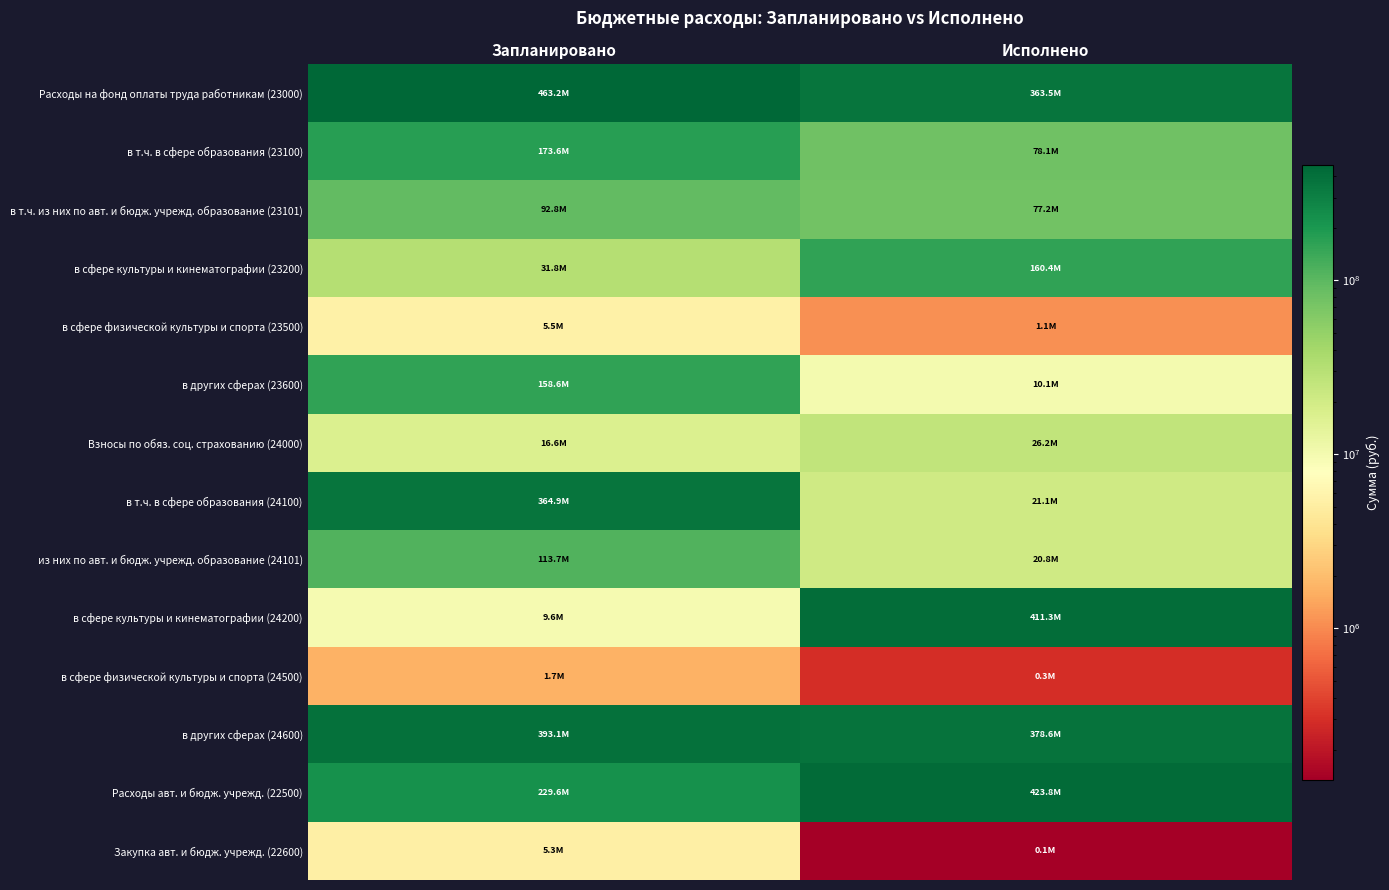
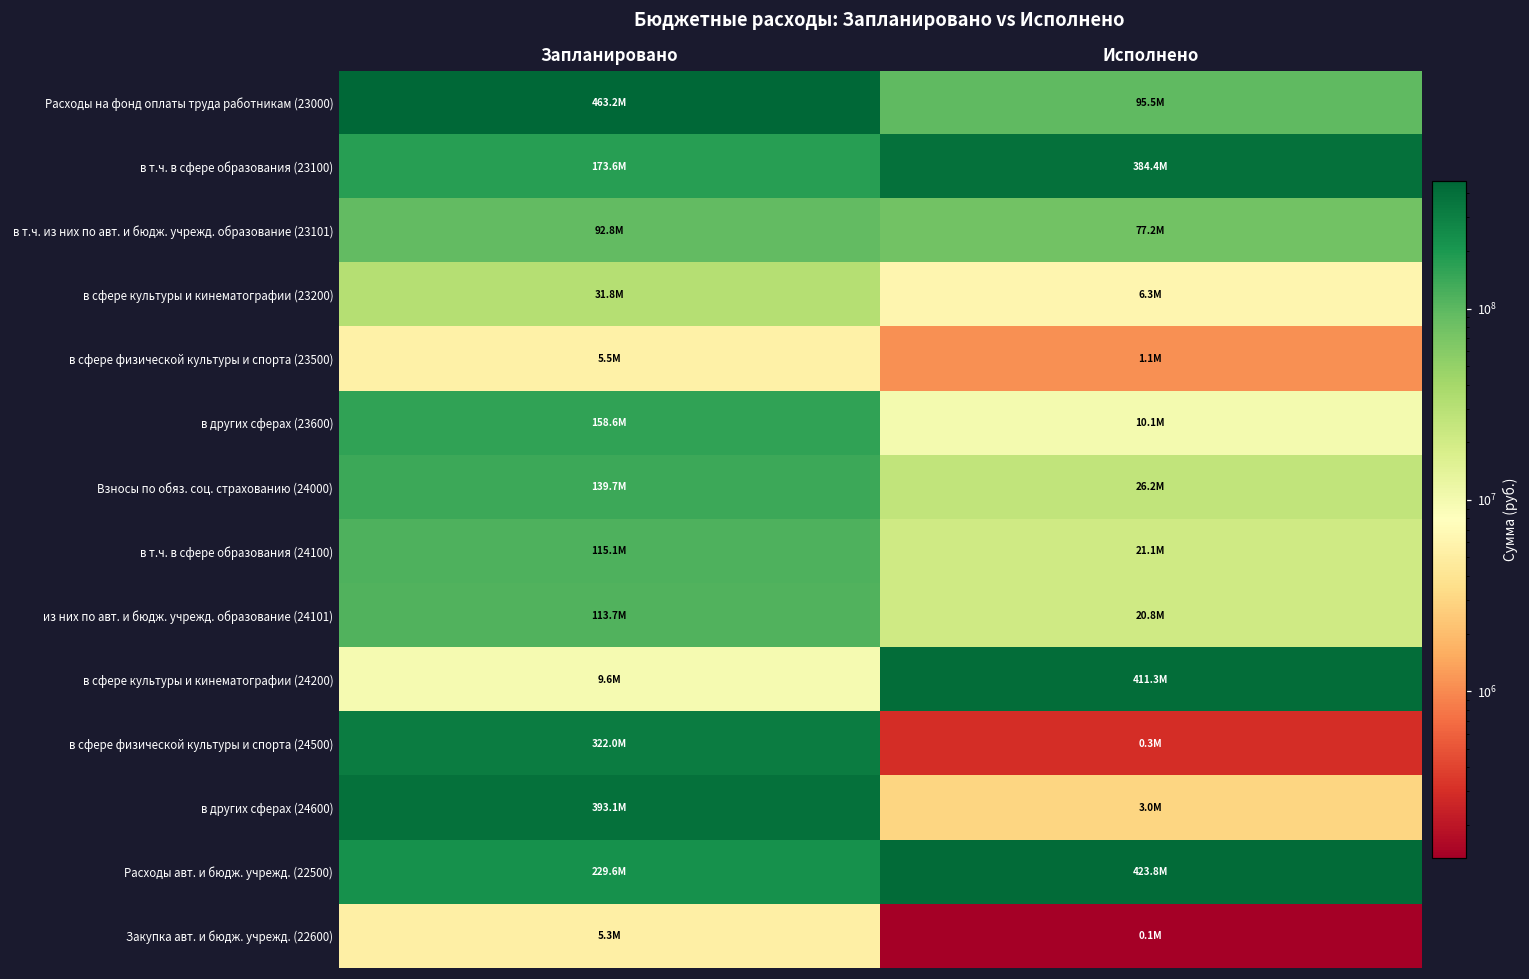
Расходы на фонд оплаты труда работникам (23000), Исполнено: 363.5M -> 95.5M
в т.ч. в сфере образования (23100), Исполнено: 78.1M -> 384.4M
в сфере культуры и кинематографии (23200), Исполнено: 160.4M -> 6.3M
Взносы по обяз. соц. страхованию (24000), Запланировано: 16.6M -> 139.7M
в т.ч. в сфере образования (24100), Запланировано: 364.9M -> 115.1M
в сфере физической культуры и спорта (24500), Запланировано: 1.7M -> 322.0M
в других сферах (24600), Исполнено: 378.6M -> 3.0M
